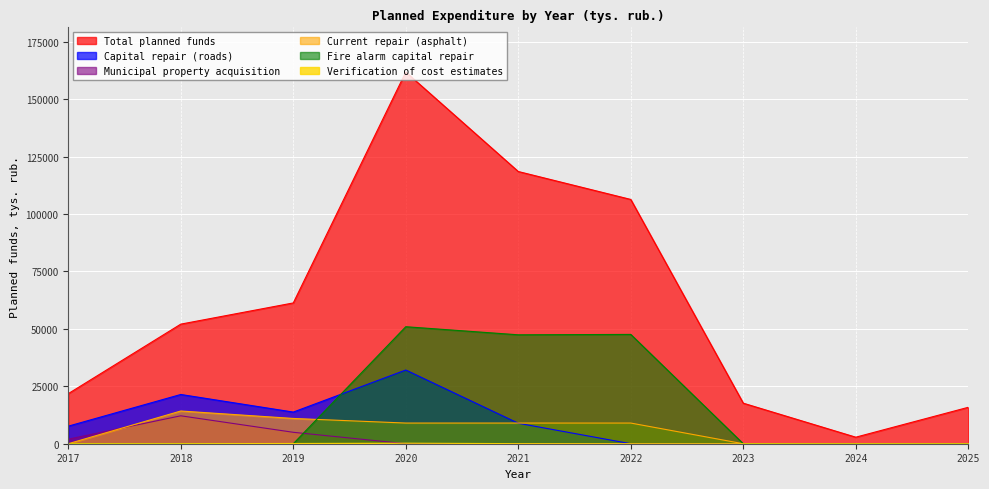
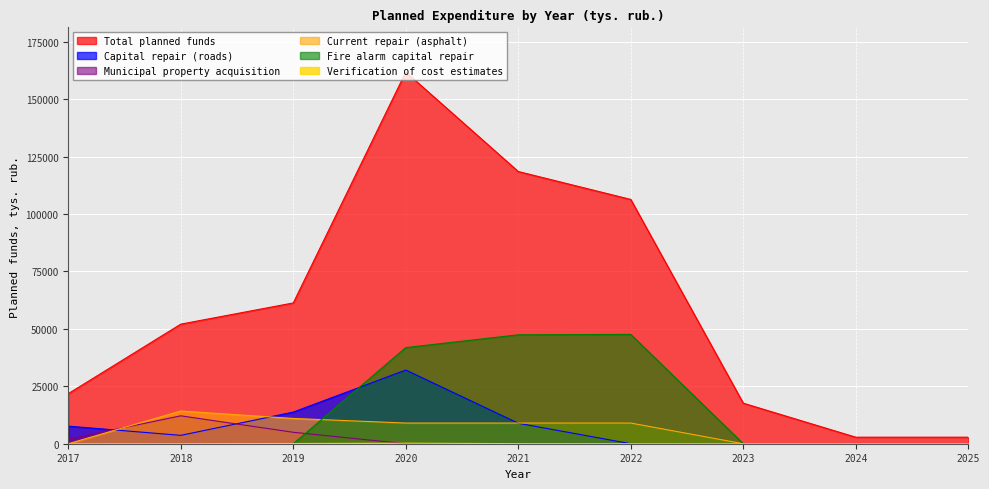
Capital repair (roads), 2018: 21000 -> 4000
Fire alarm capital repair, 2020: 51000 -> 42000
Total planned funds, 2025: 16000 -> 3000
